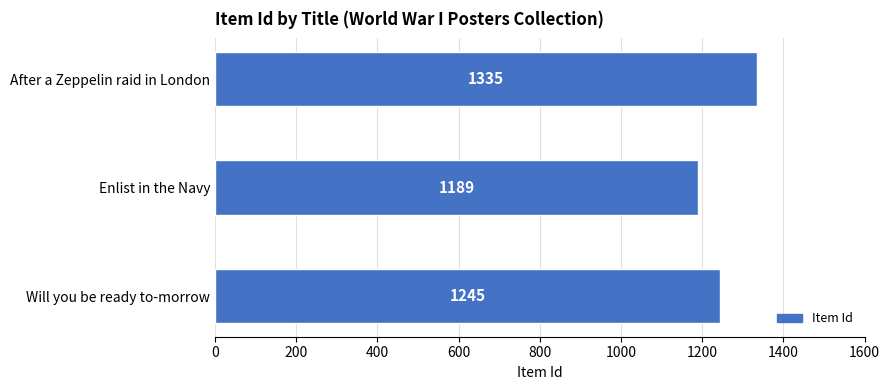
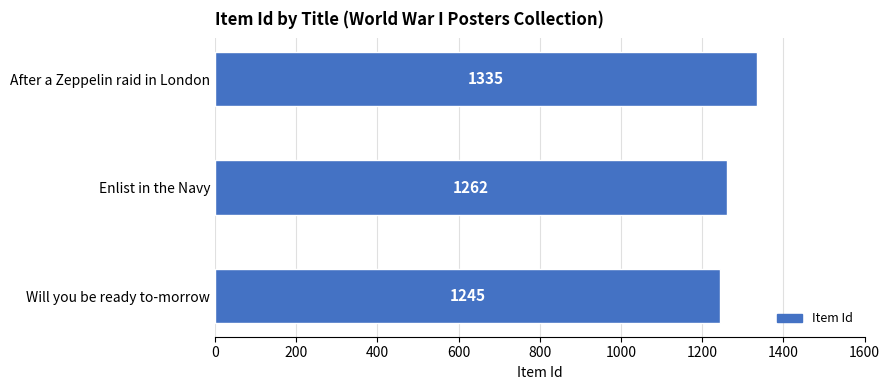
Enlist in the Navy: 1189 -> 1262
